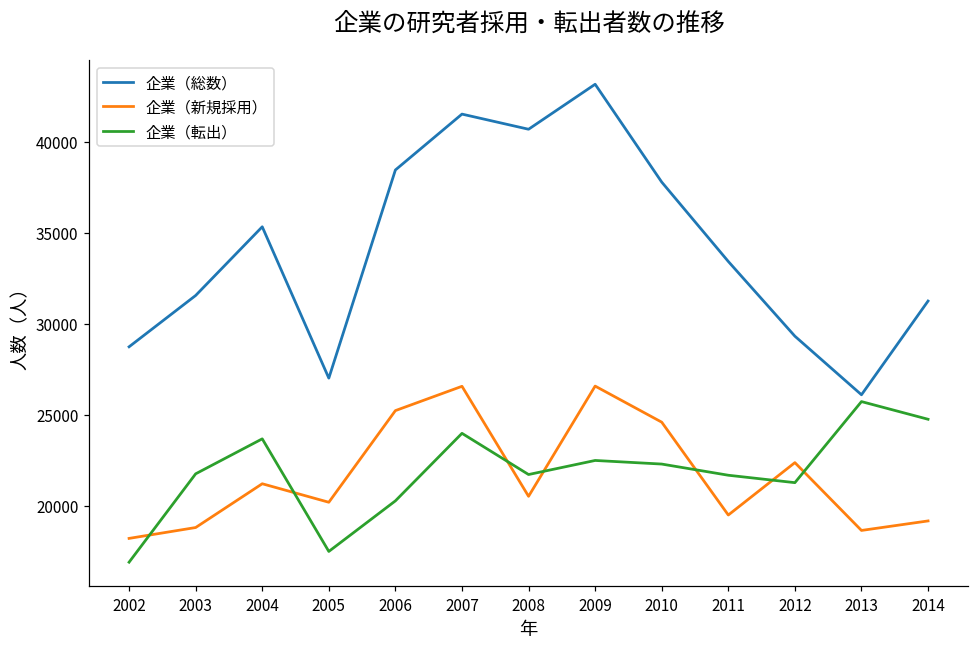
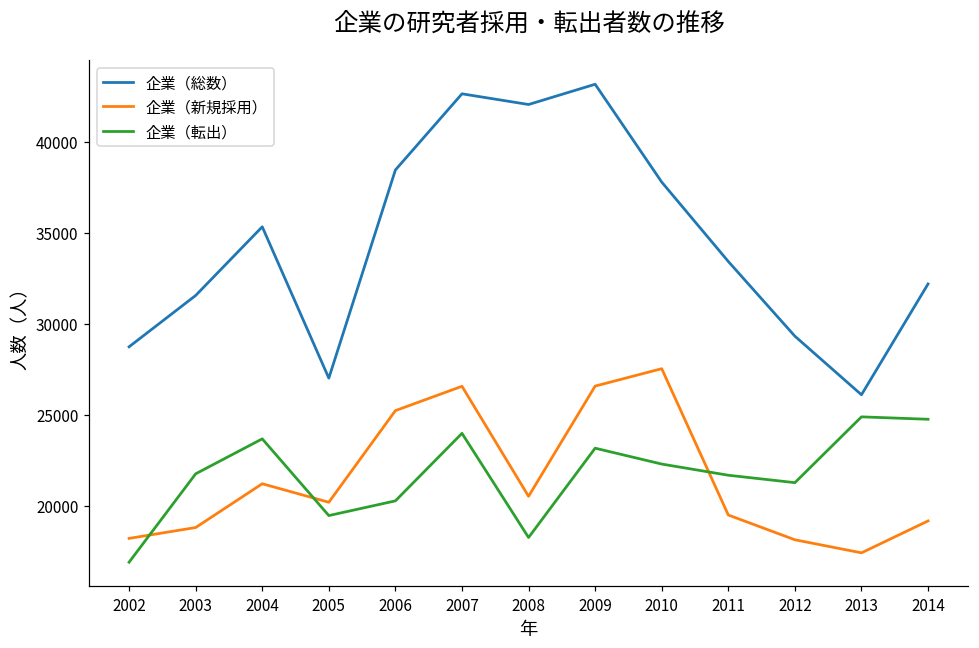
企業（転出）, 2005: 17500 -> 19400
企業（総数）, 2007: 41500 -> 42600
企業（総数）, 2008: 40700 -> 42100
企業（転出）, 2008: 21700 -> 18200
企業（転出）, 2009: 22500 -> 23200
企業（新規採用）, 2010: 24600 -> 27500
企業（新規採用）, 2012: 22400 -> 18100
企業（新規採用）, 2013: 18600 -> 17400
企業（転出）, 2013: 25700 -> 24900
企業（総数）, 2014: 31300 -> 32200
